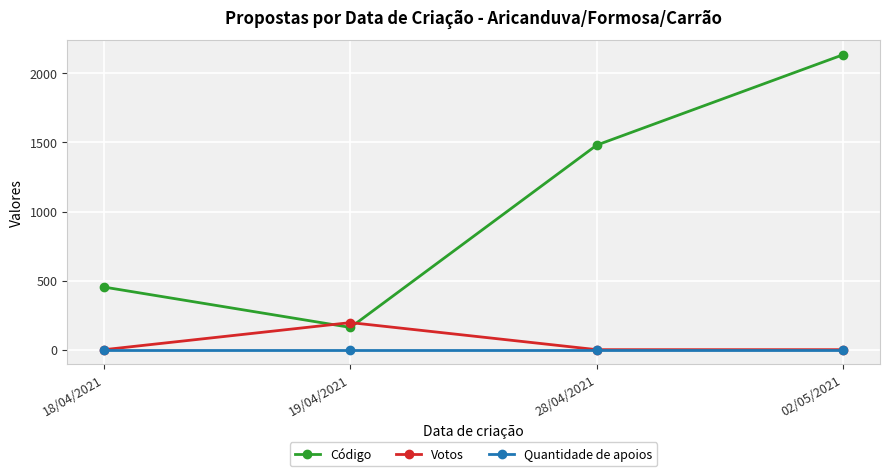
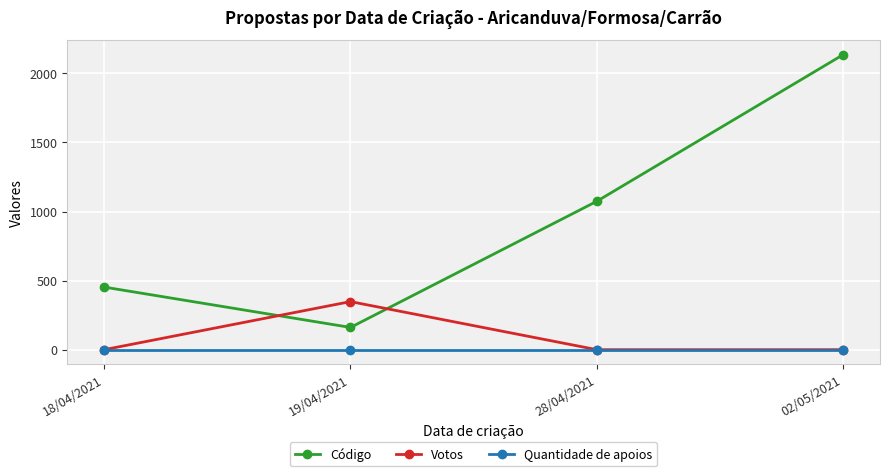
Votos, 19/04/2021: 200 -> 350
Código, 28/04/2021: 1480 -> 1070
